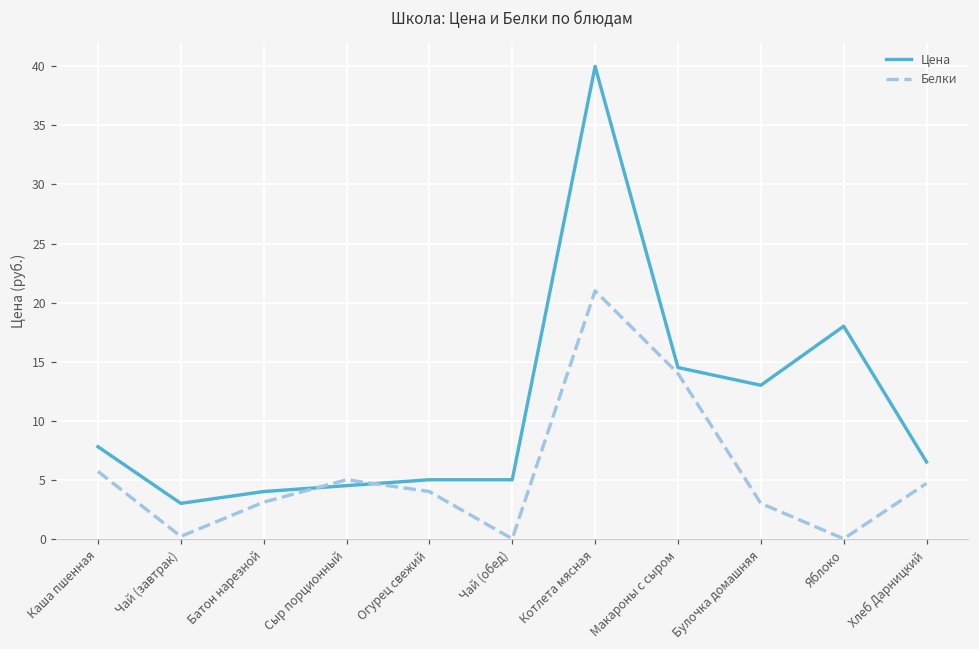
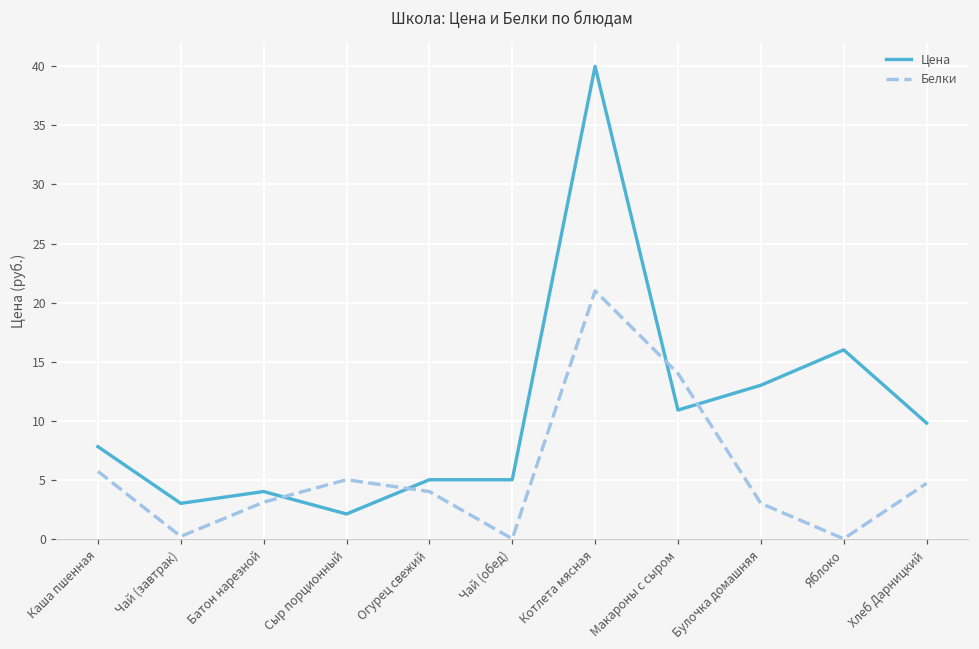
Цена, Сыр порционный: 4.5 -> 2.1
Цена, Макароны с сыром: 14.5 -> 10.9
Цена, Яблоко: 18 -> 16
Цена, Хлеб Дарницкий: 6.5 -> 9.8
